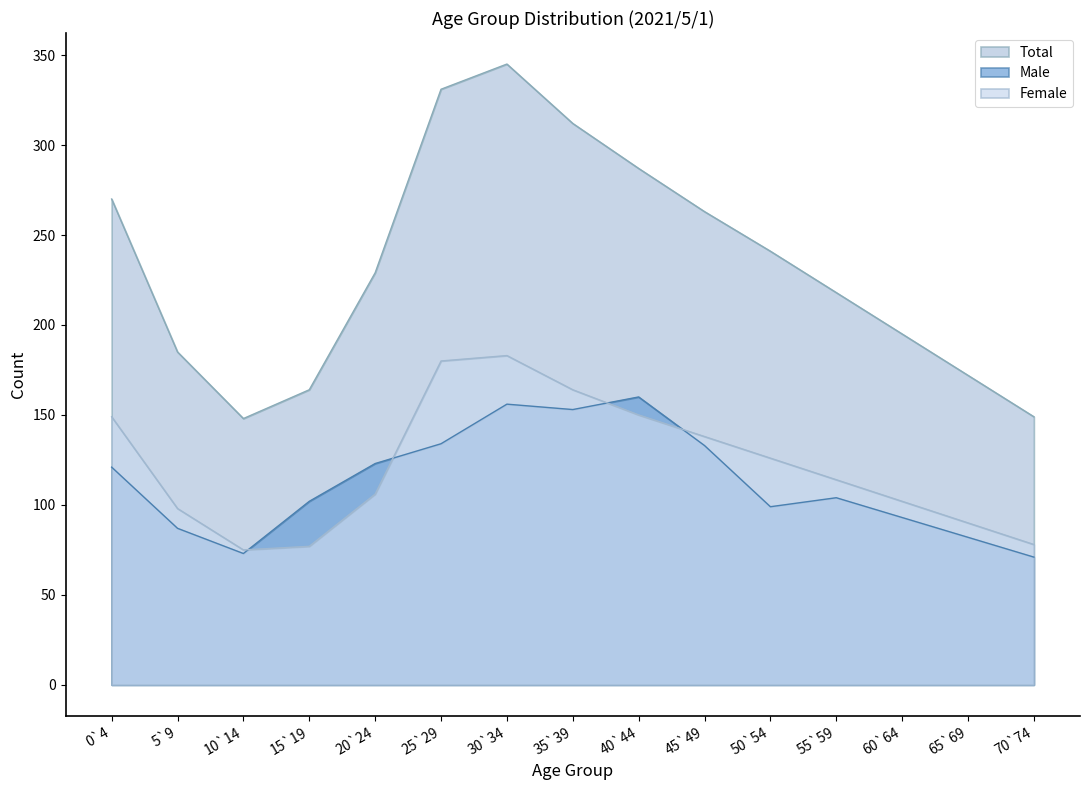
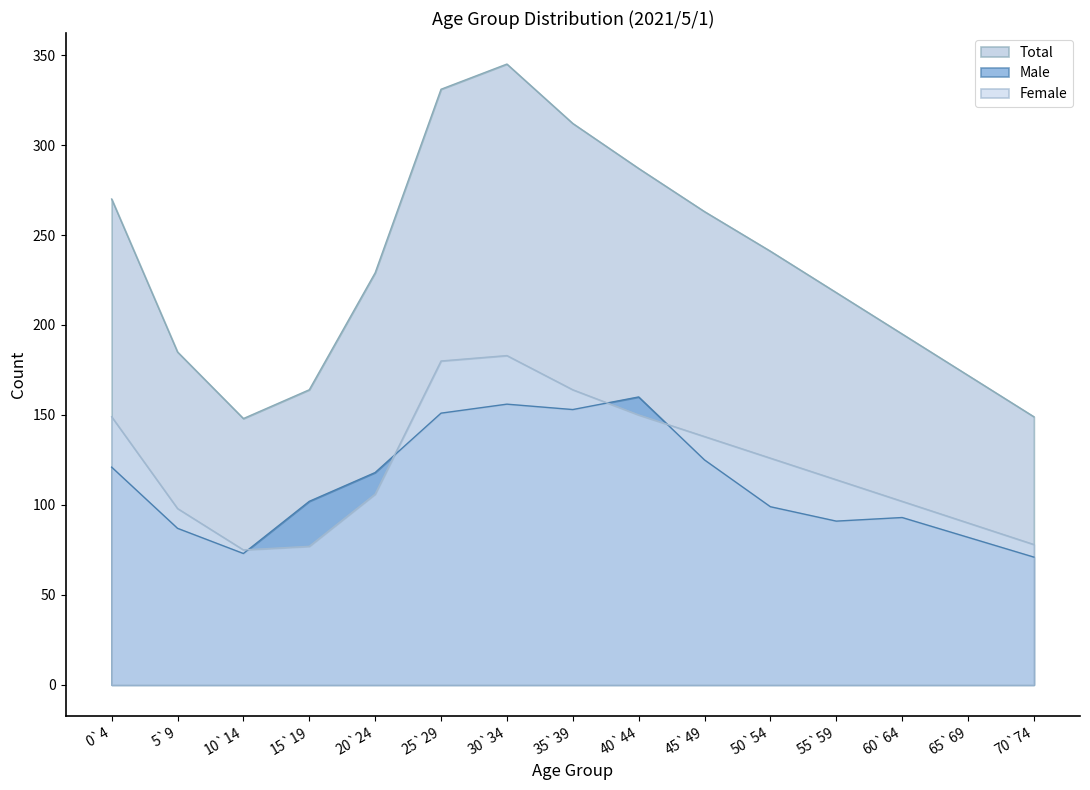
Male, 20`24: 123 -> 118
Male, 25`29: 134 -> 151
Male, 45`49: 133 -> 125
Male, 55`59: 104 -> 91
